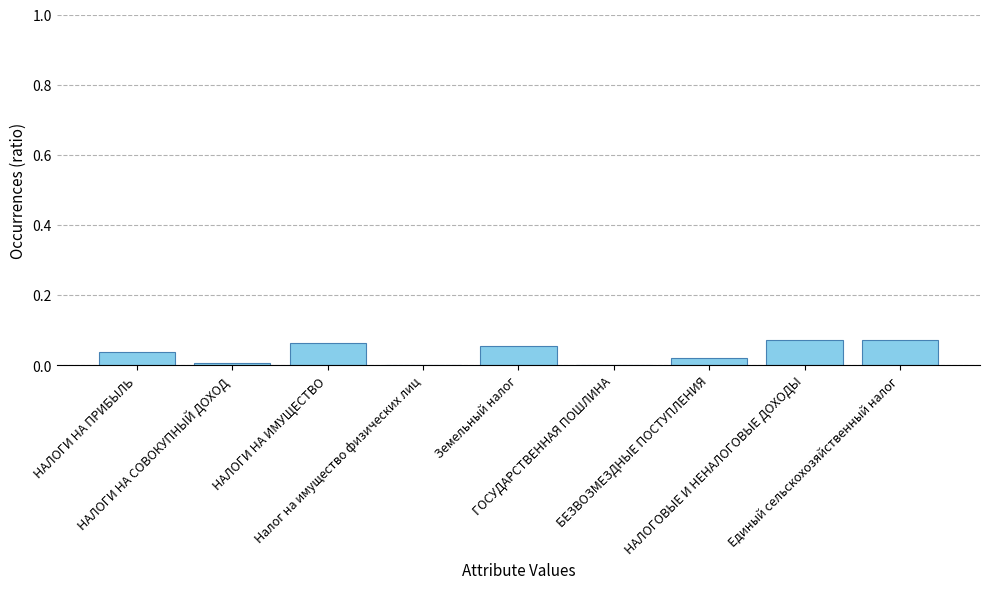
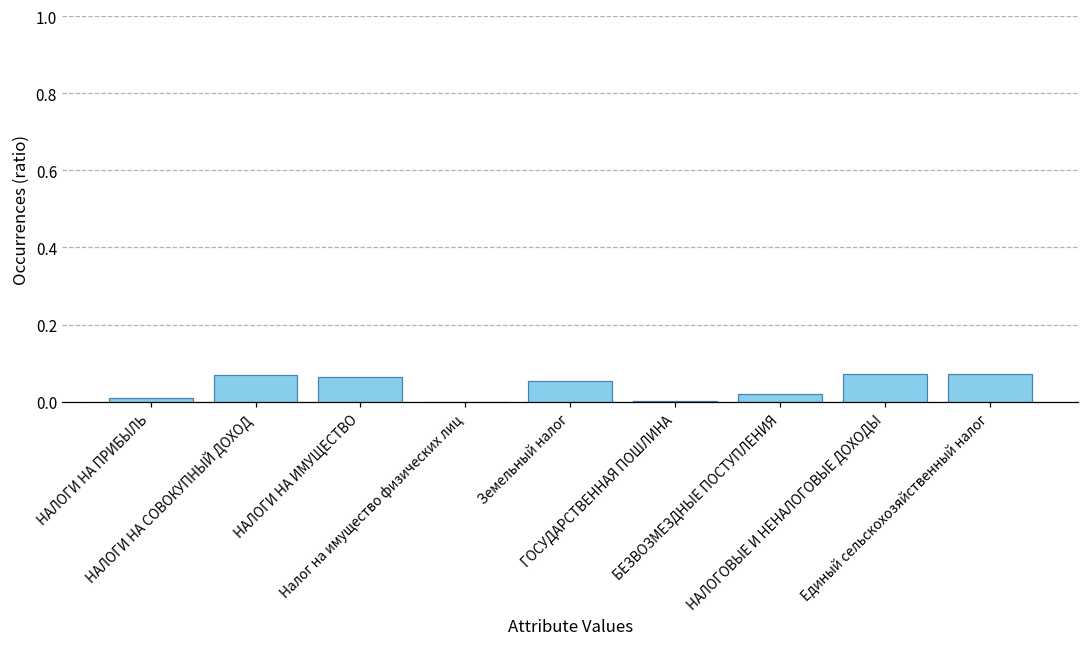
НАЛОГИ НА ПРИБЫЛЬ: 0.04 -> 0.01
НАЛОГИ НА СОВОКУПНЫЙ ДОХОД: 0.01 -> 0.07
